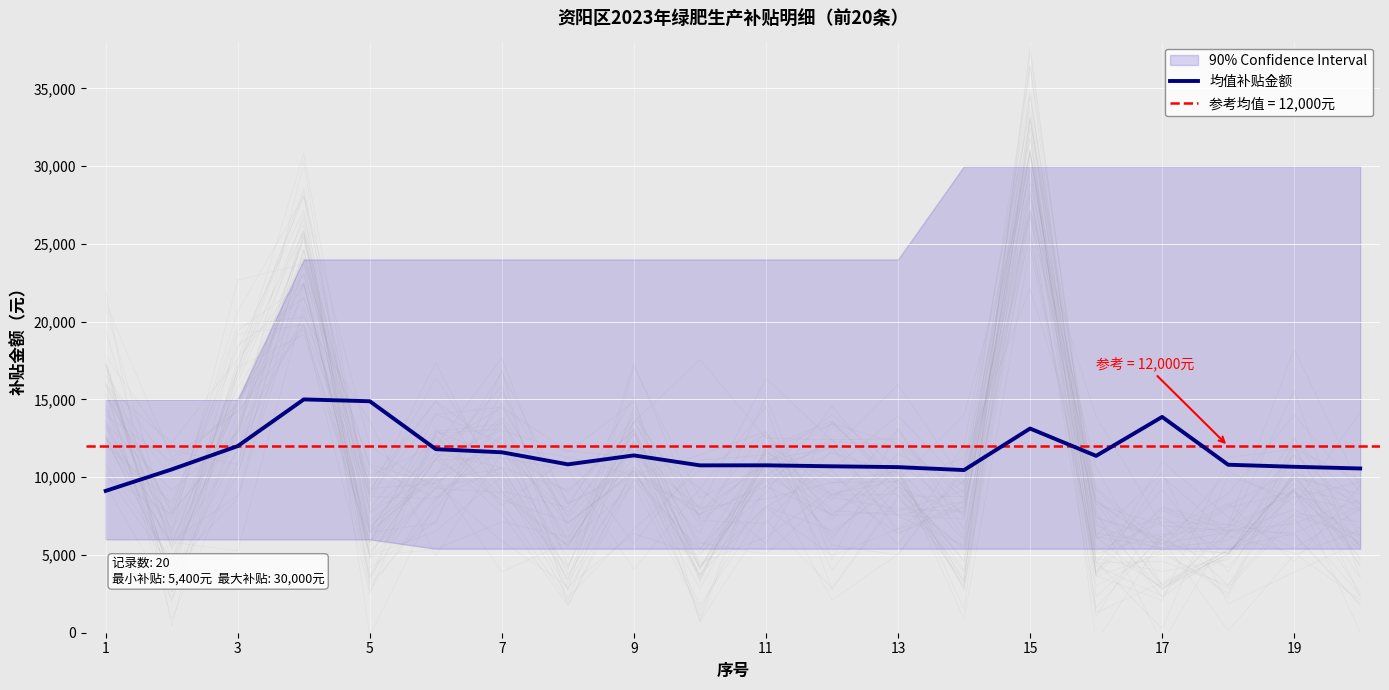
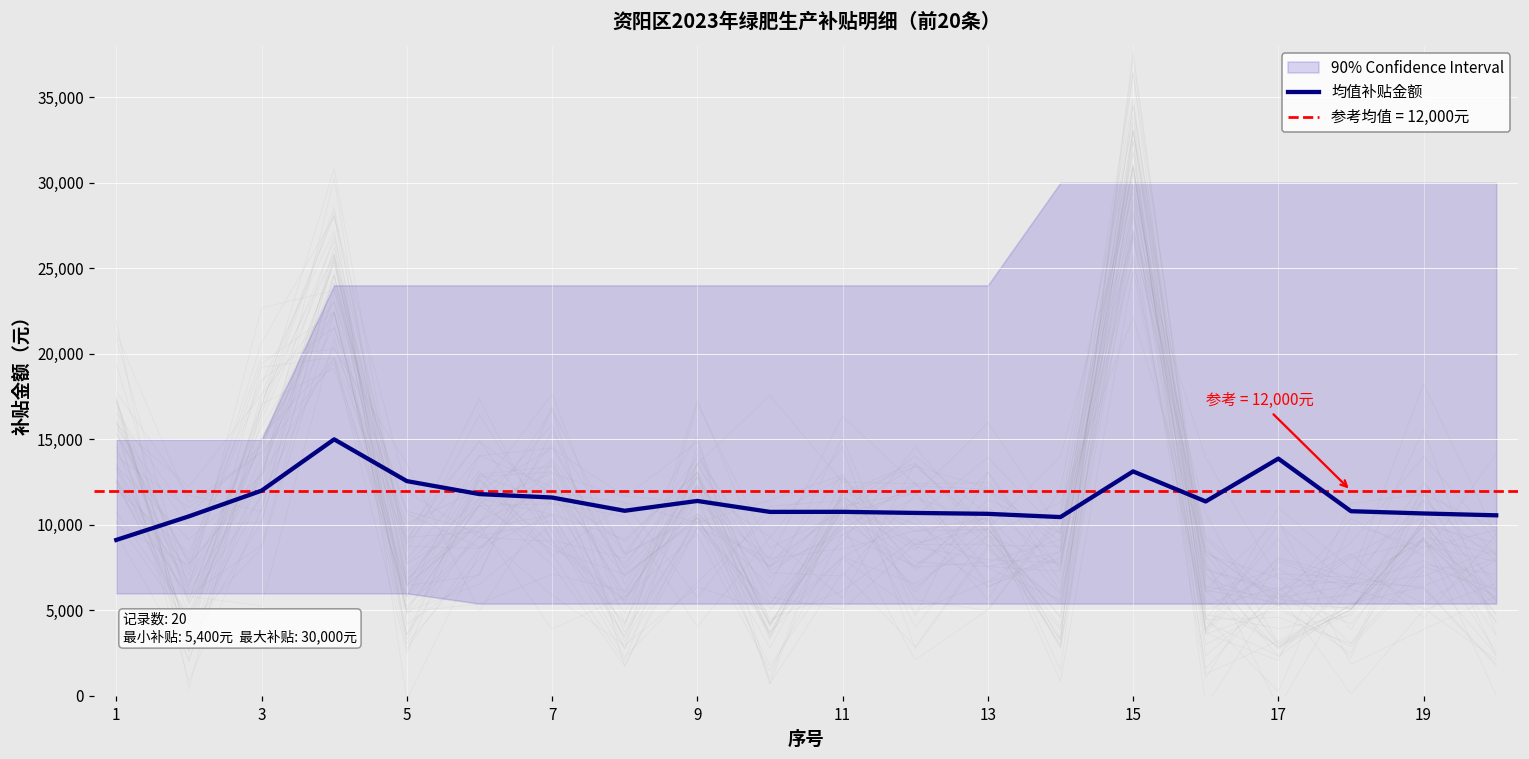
均值补贴金额, 5: 14,900 -> 12,600
